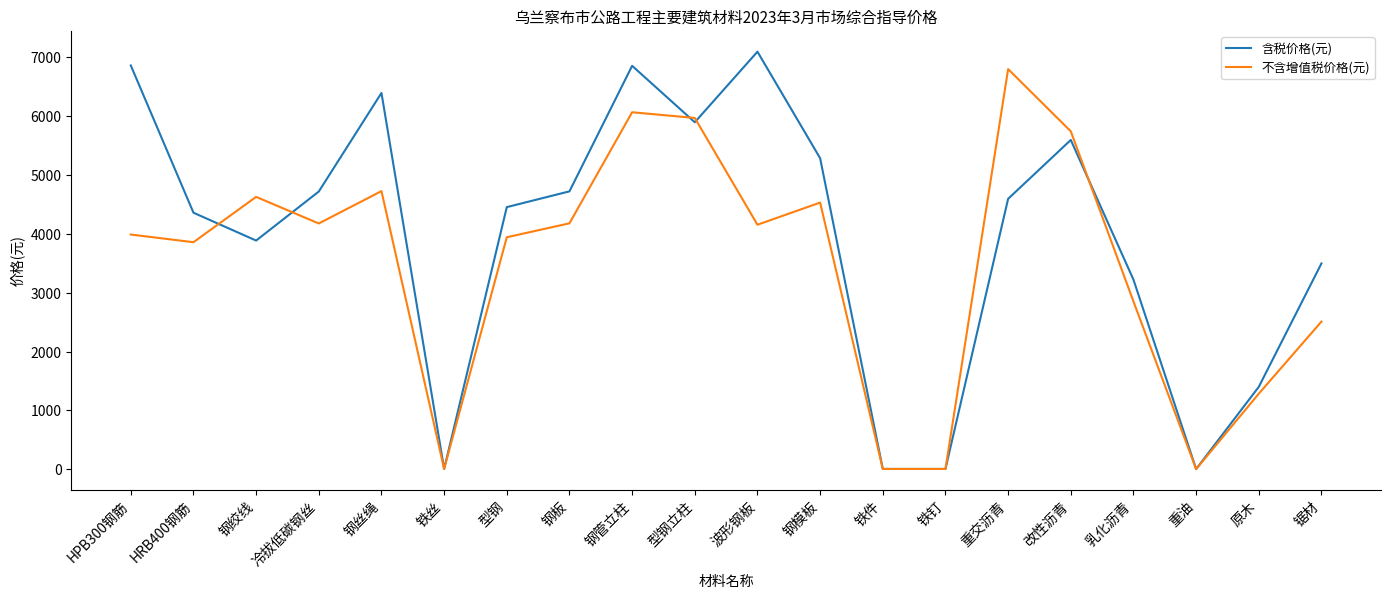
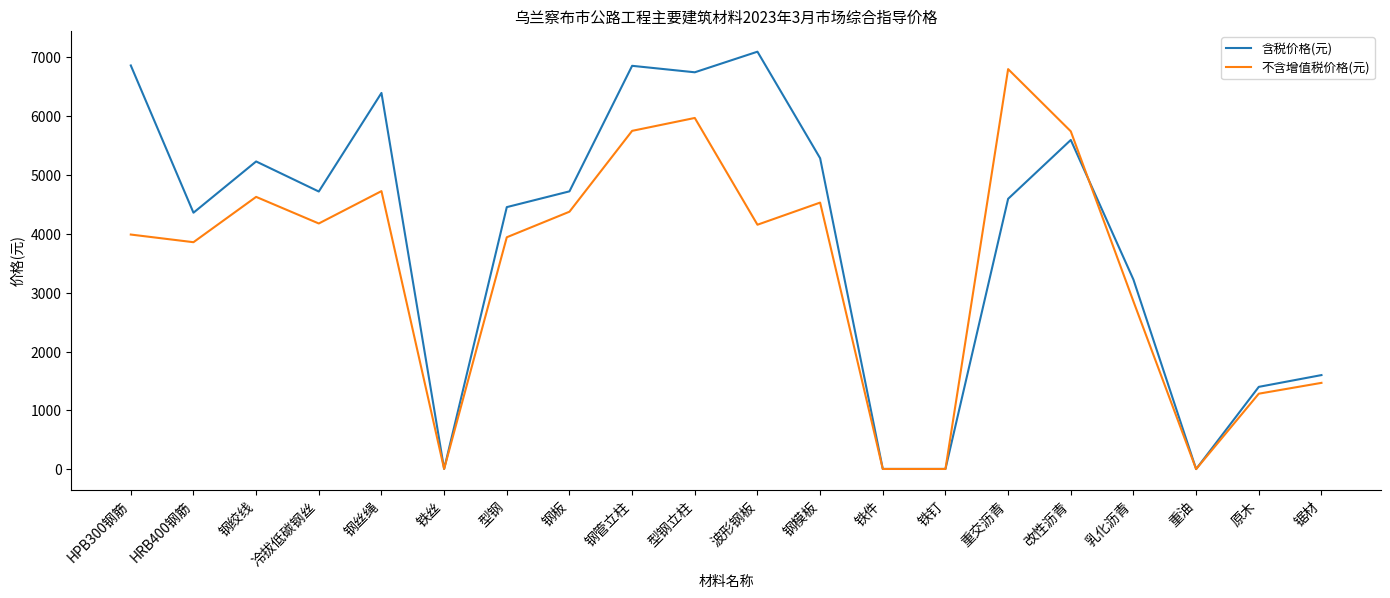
含税价格(元), 钢绞线: 3900 -> 5200
不含增值税价格(元), 钢板: 4200 -> 4400
不含增值税价格(元), 钢管立柱: 6100 -> 5800
含税价格(元), 型钢立柱: 5900 -> 6700
含税价格(元), 锯材: 3500 -> 1600
不含增值税价格(元), 锯材: 2500 -> 1500
